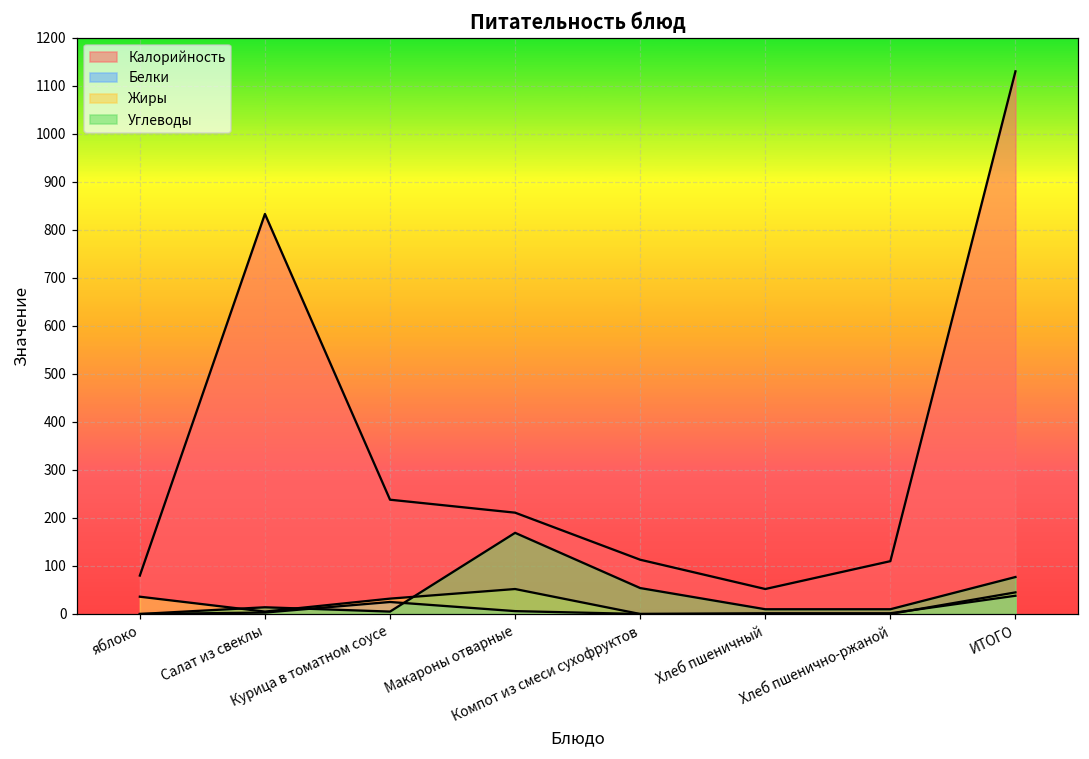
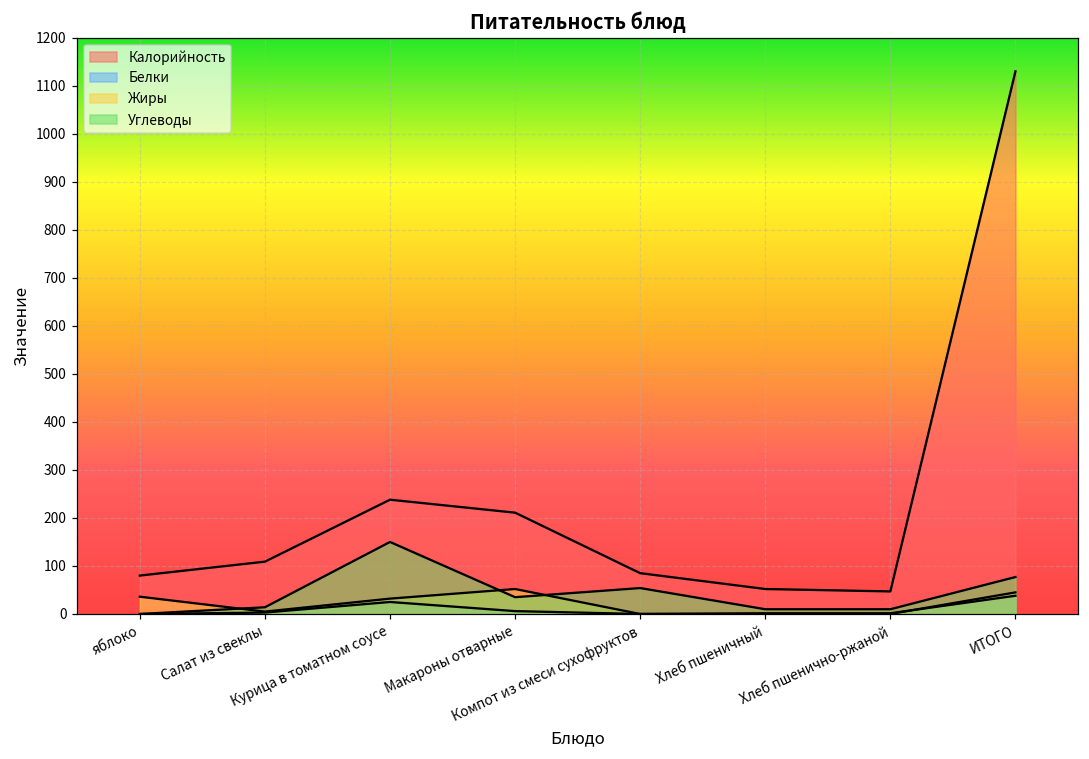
Калорийность, Салат из свеклы: 830 -> 110
Углеводы, Курица в томатном соусе: 10 -> 150
Углеводы, Макароны отварные: 170 -> 40
Калорийность, Компот из смеси сухофруктов: 110 -> 90
Калорийность, Хлеб пшенично-ржаной: 110 -> 50
